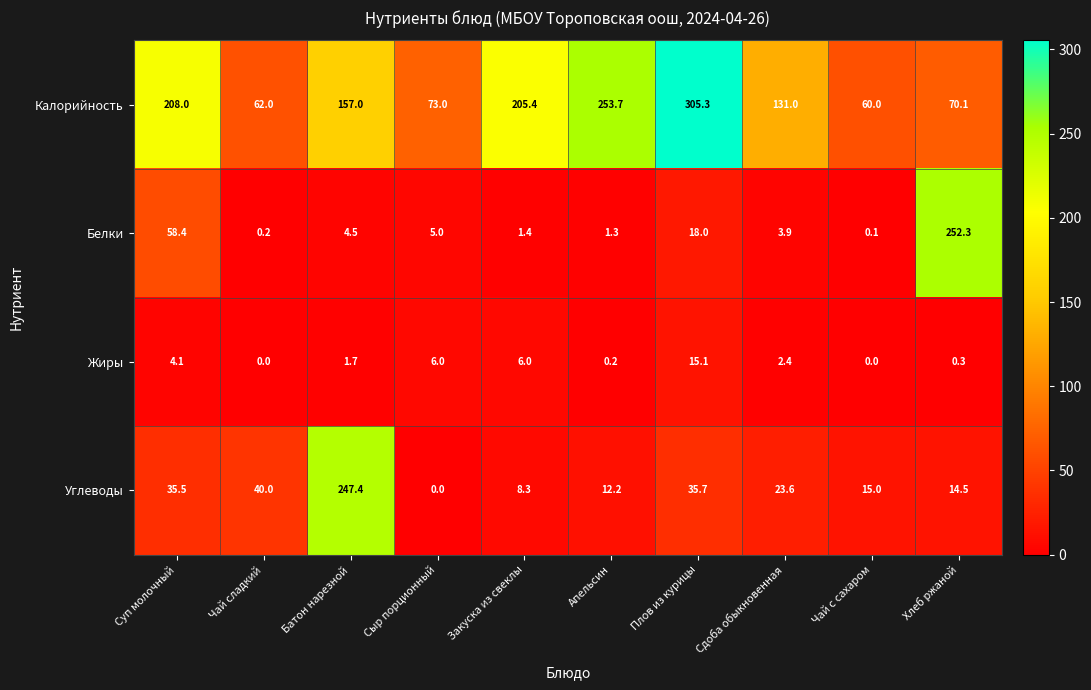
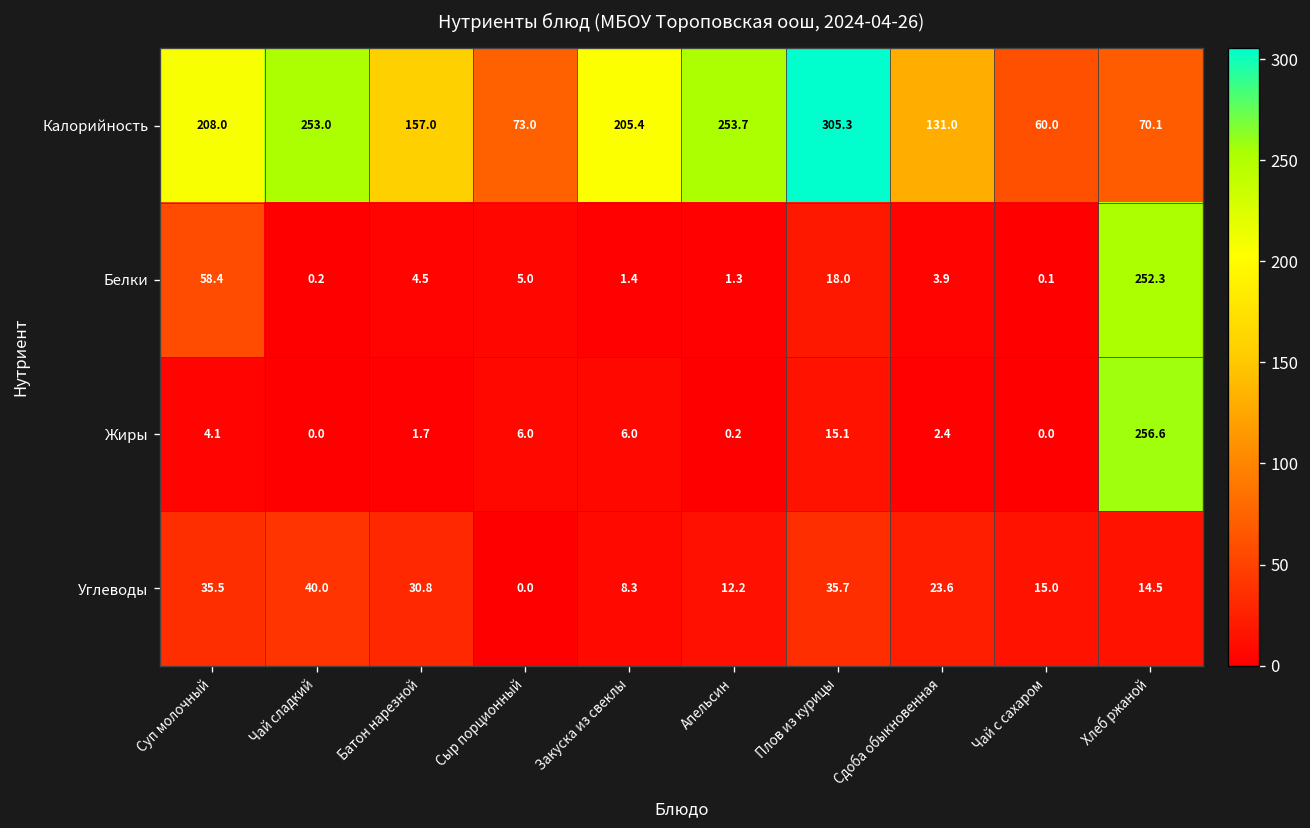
Калорийность, Чай сладкий: 62.0 -> 253.0
Жиры, Хлеб ржаной: 0.3 -> 256.6
Углеводы, Батон нарезной: 247.4 -> 30.8
